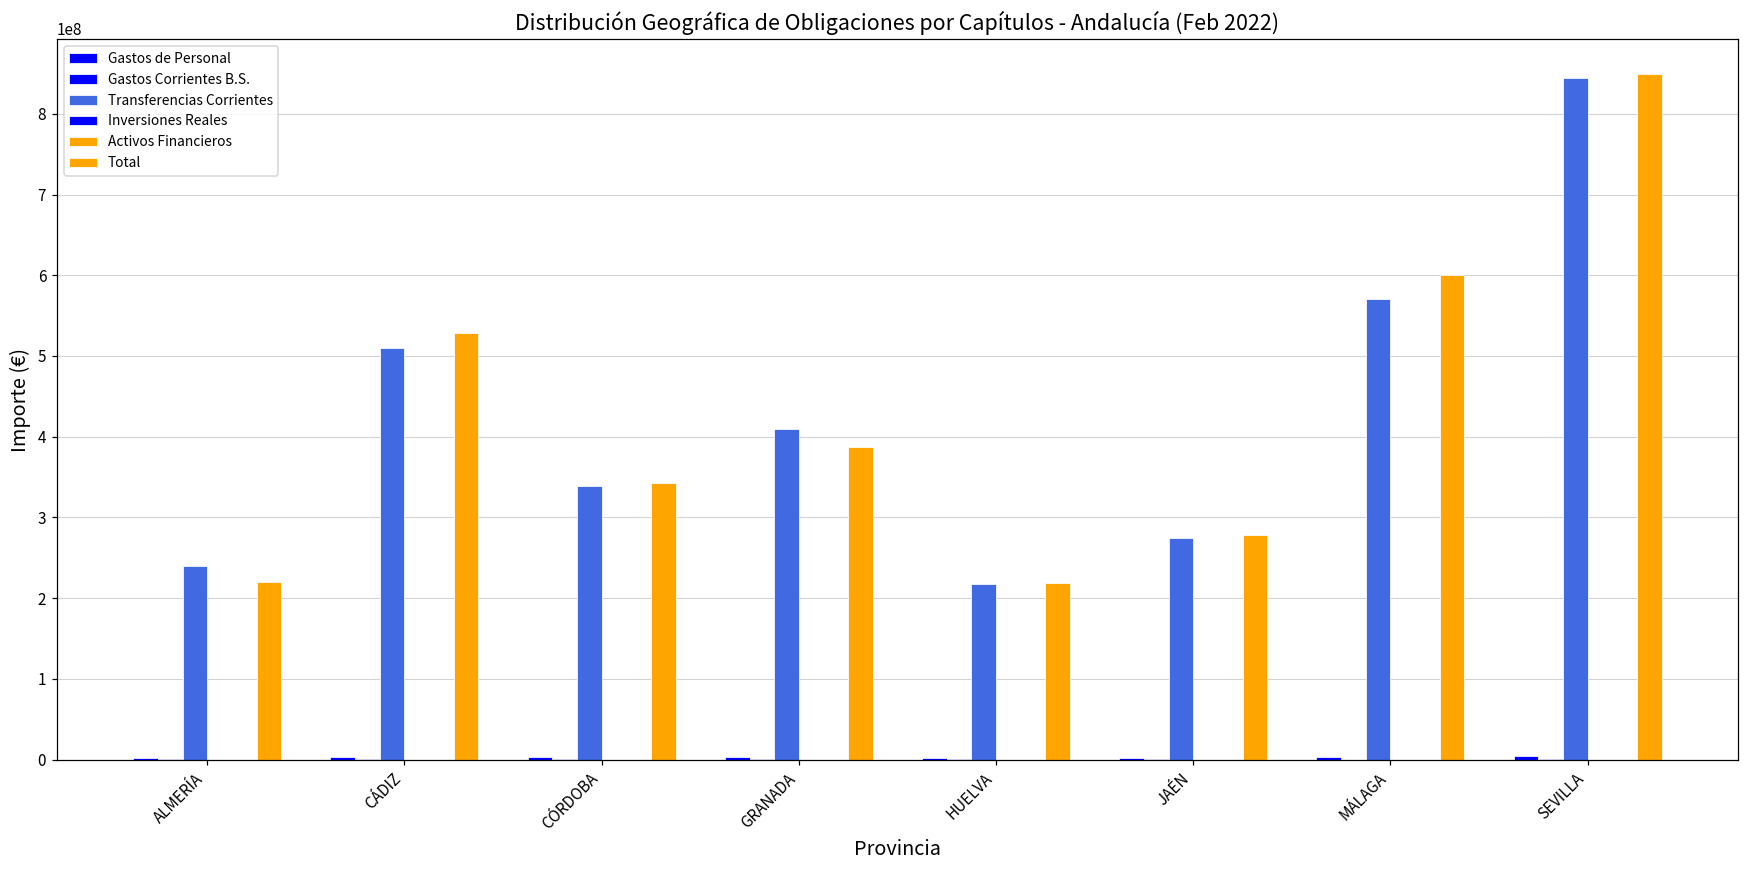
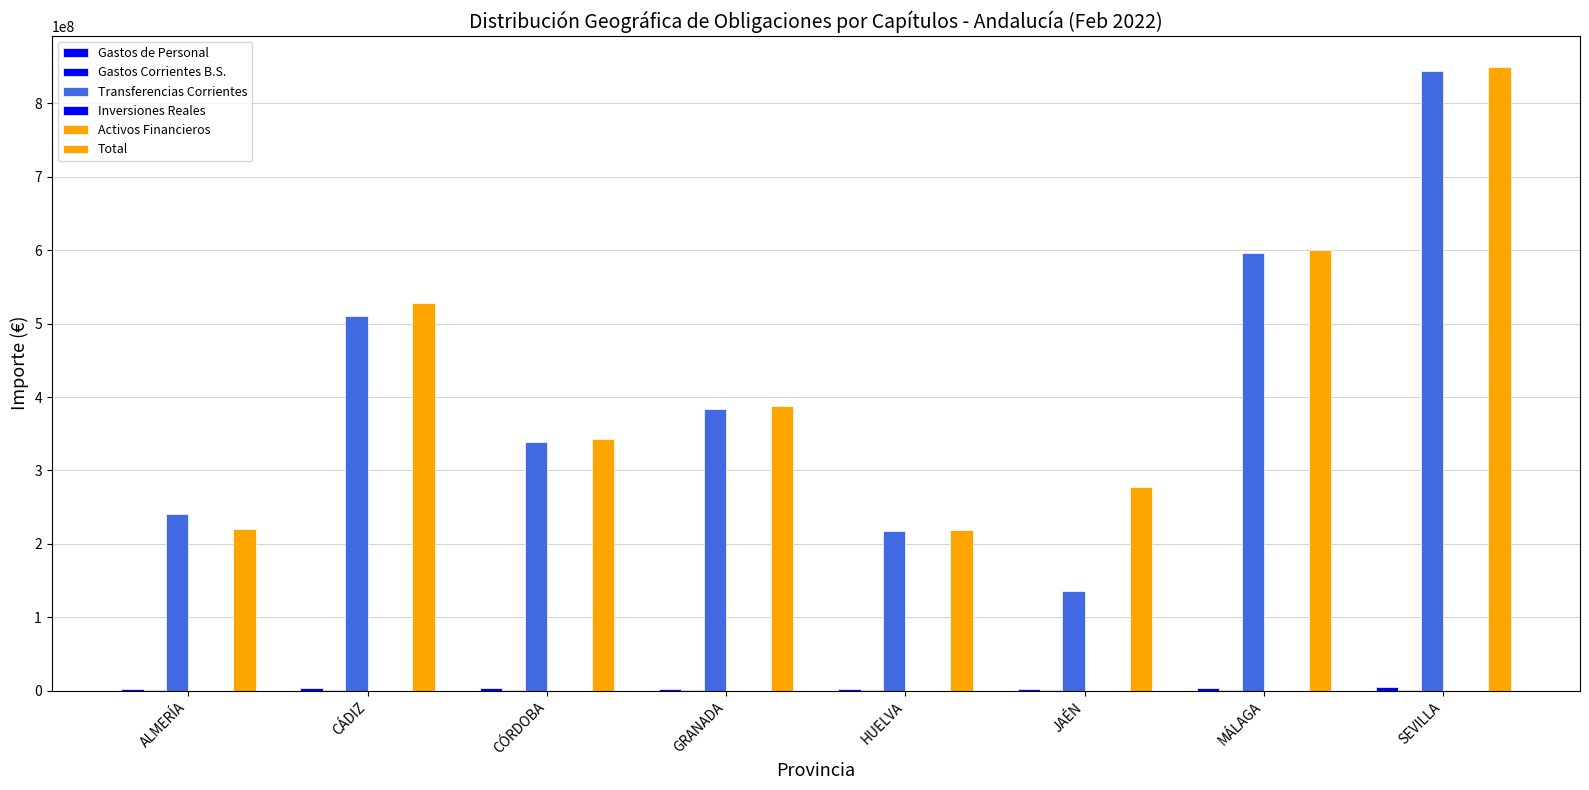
Transferencias Corrientes, GRANADA: 410000000 -> 380000000
Transferencias Corrientes, JAÉN: 280000000 -> 140000000
Transferencias Corrientes, MÁLAGA: 570000000 -> 600000000
